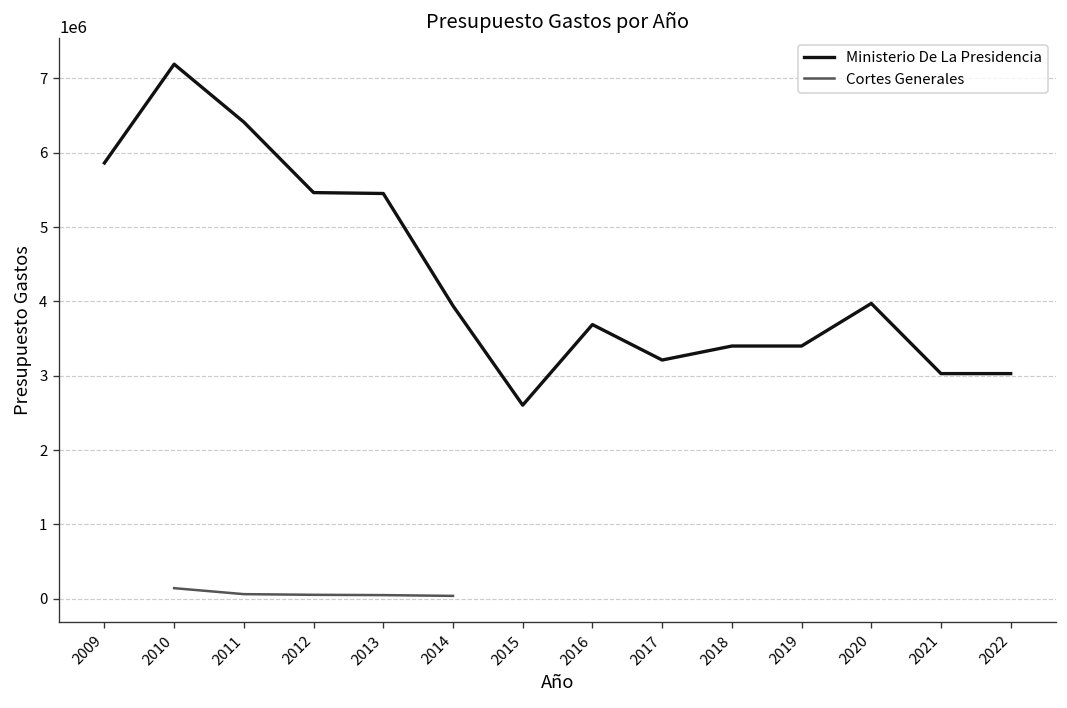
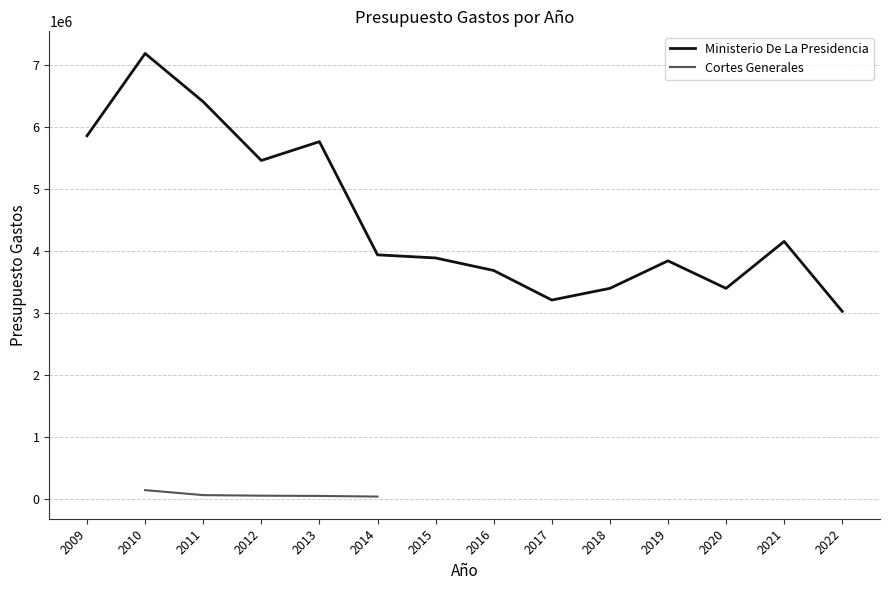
Ministerio De La Presidencia, 2013: 5500000 -> 5800000
Ministerio De La Presidencia, 2015: 2600000 -> 3900000
Ministerio De La Presidencia, 2019: 3400000 -> 3800000
Ministerio De La Presidencia, 2020: 4000000 -> 3400000
Ministerio De La Presidencia, 2021: 3000000 -> 4200000
